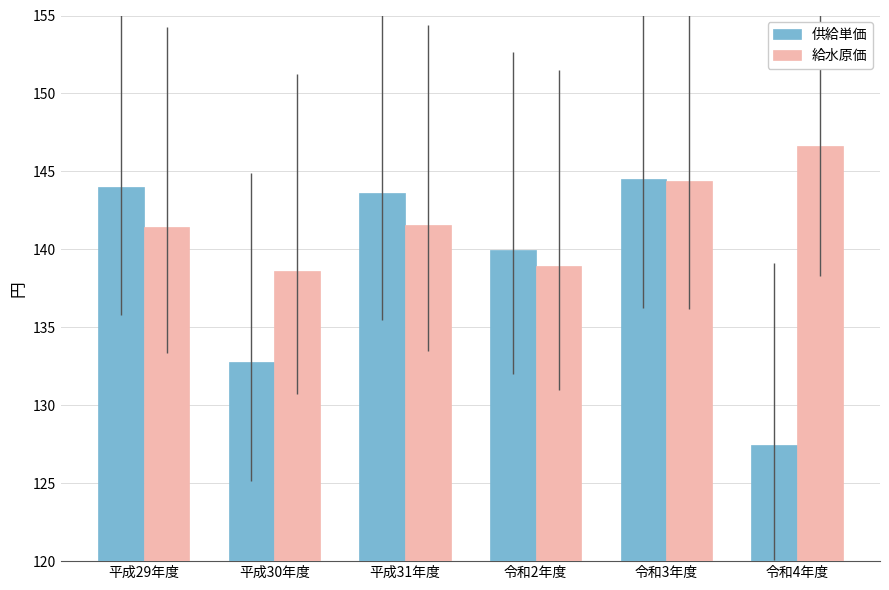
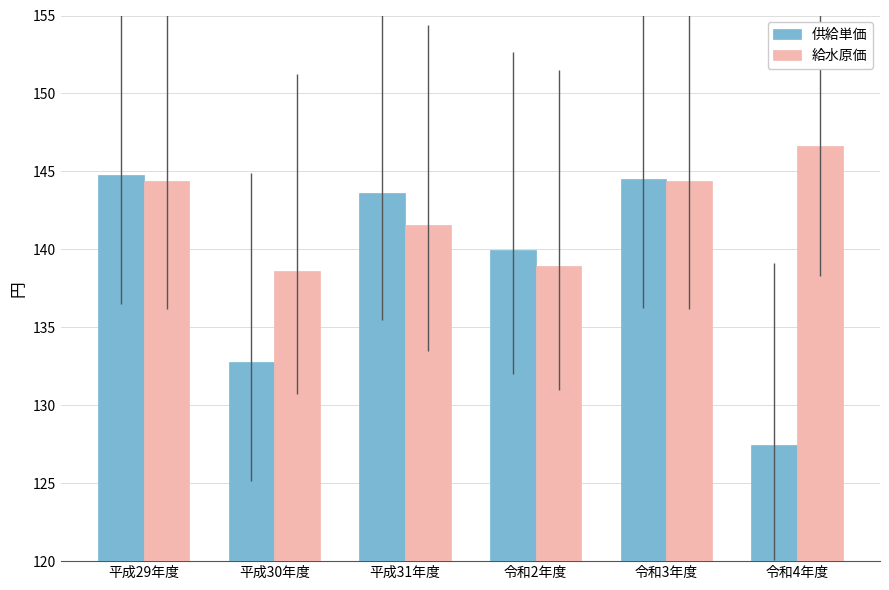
供給単価, 平成29年度: 144.0 -> 144.7
給水原価, 平成29年度: 141.4 -> 144.4
